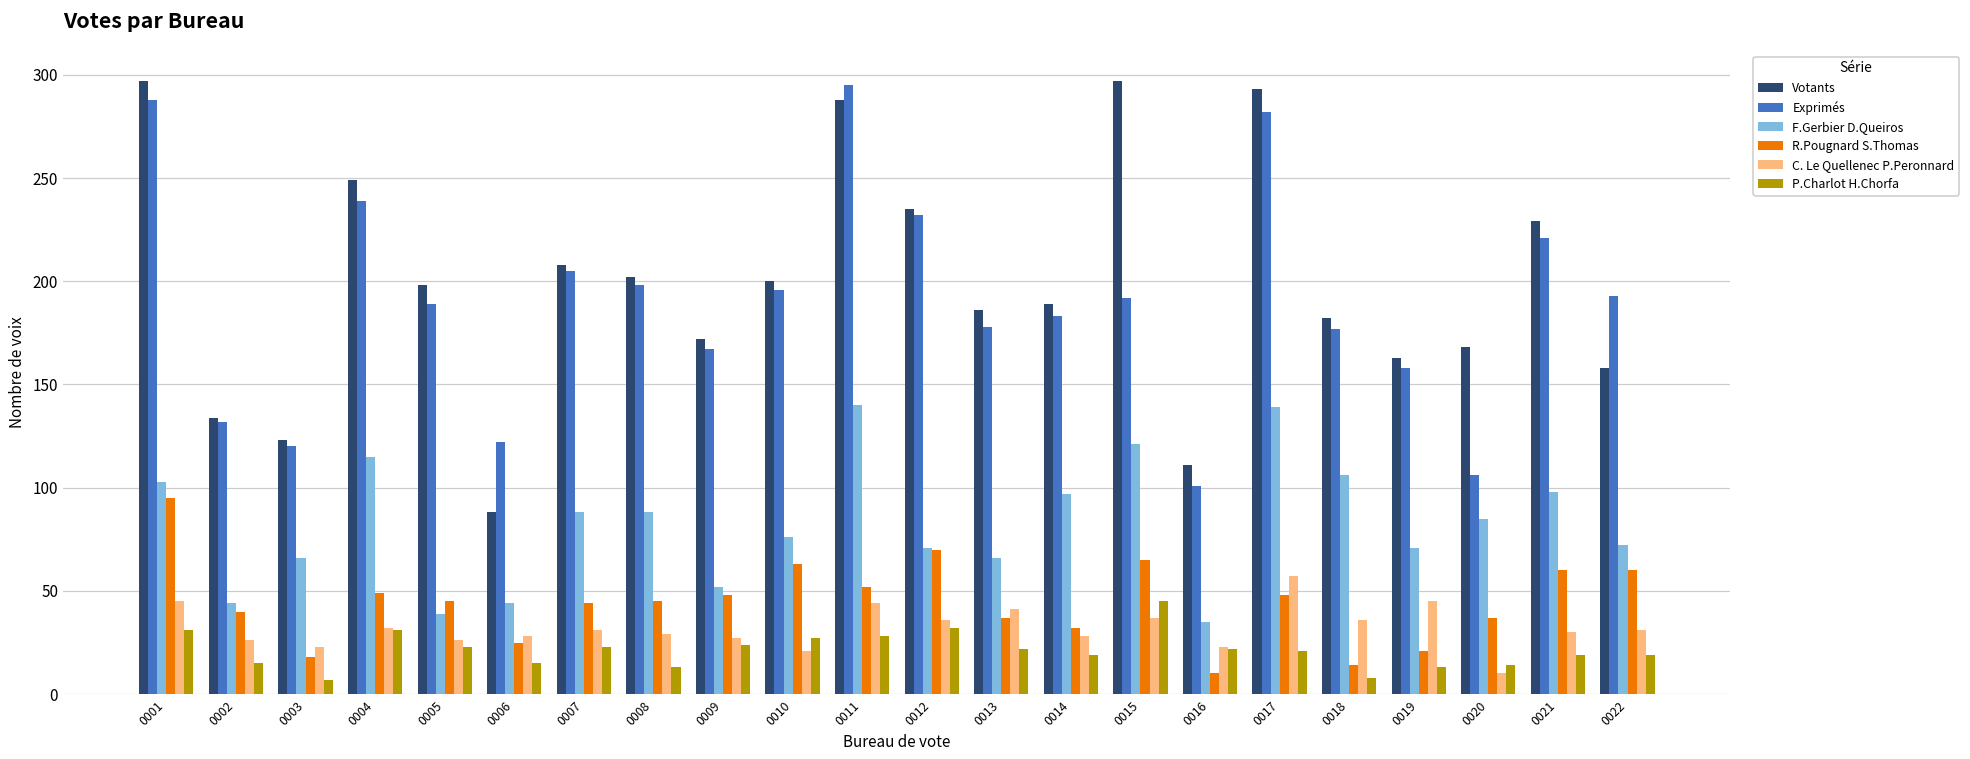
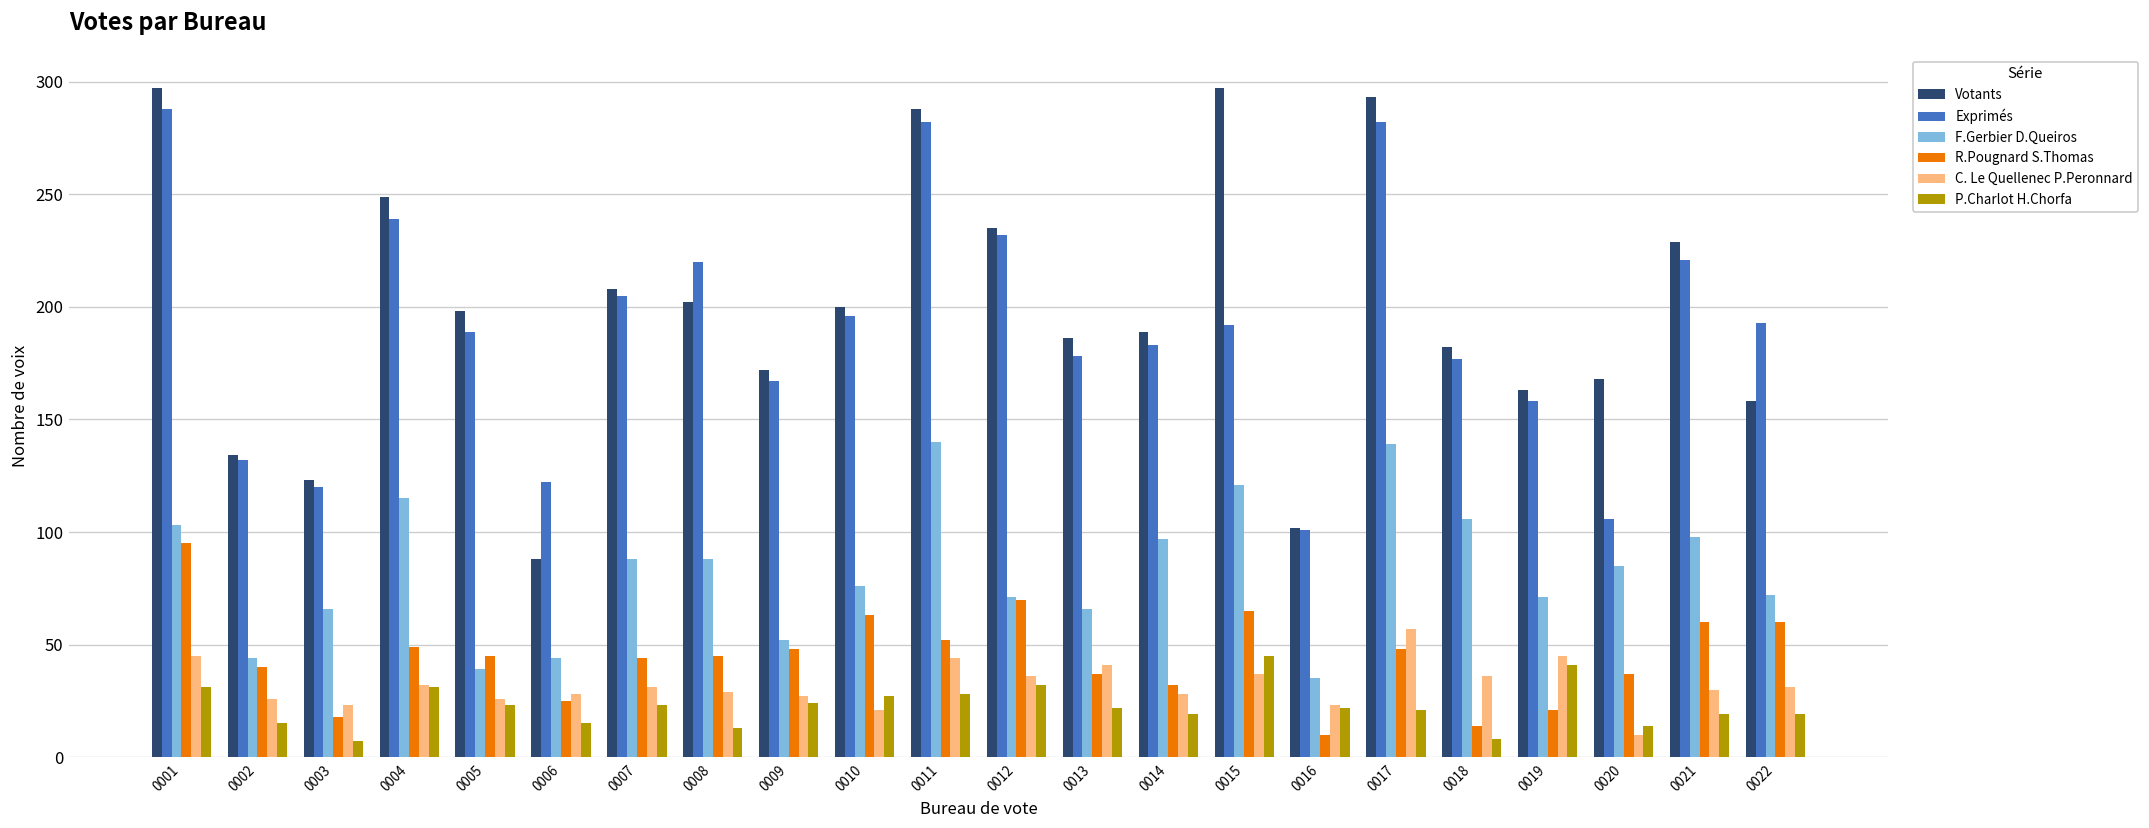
Exprimés, 0008: 198 -> 220
Exprimés, 0011: 295 -> 282
Votants, 0016: 111 -> 102
P.Charlot H.Chorfa, 0019: 13 -> 41
